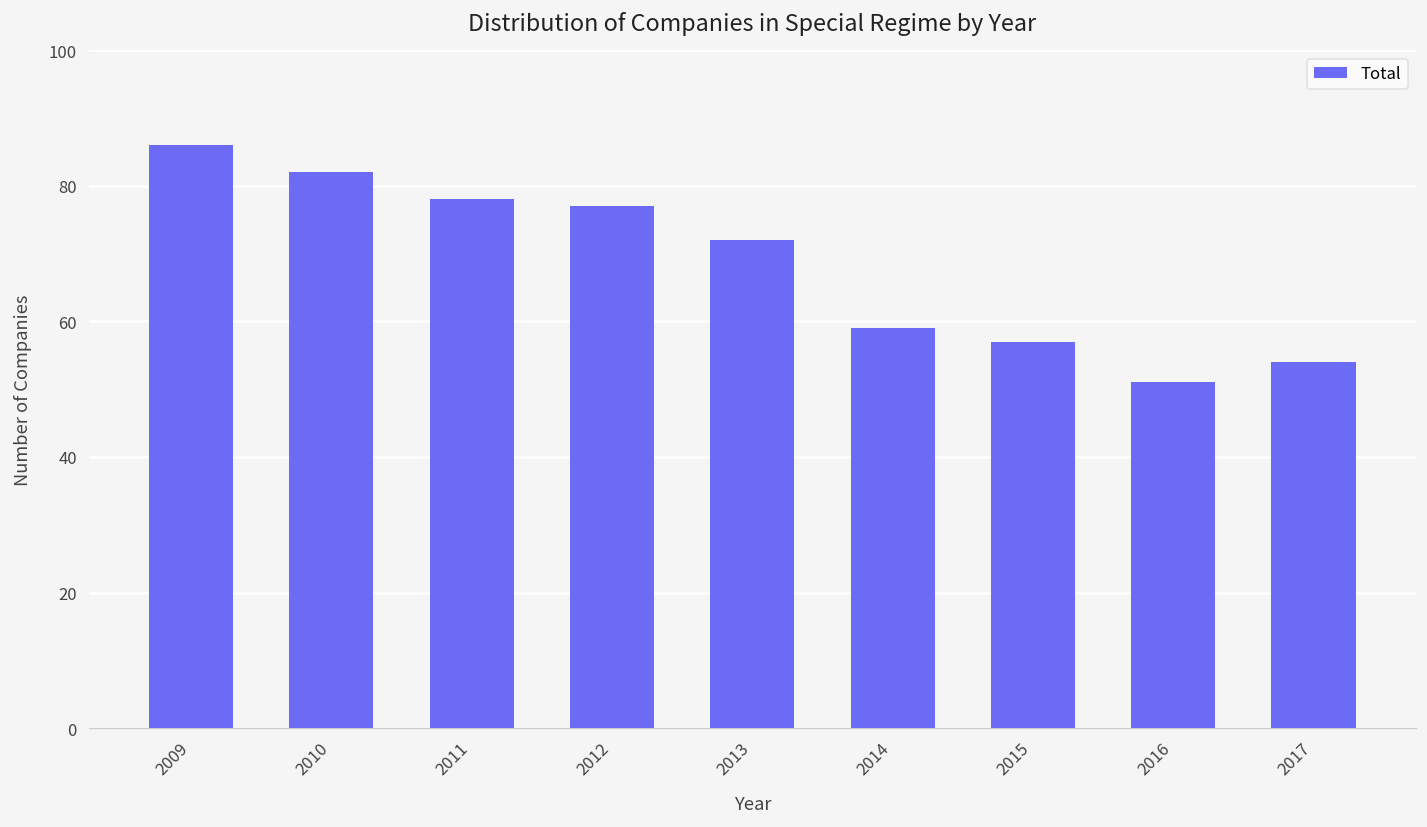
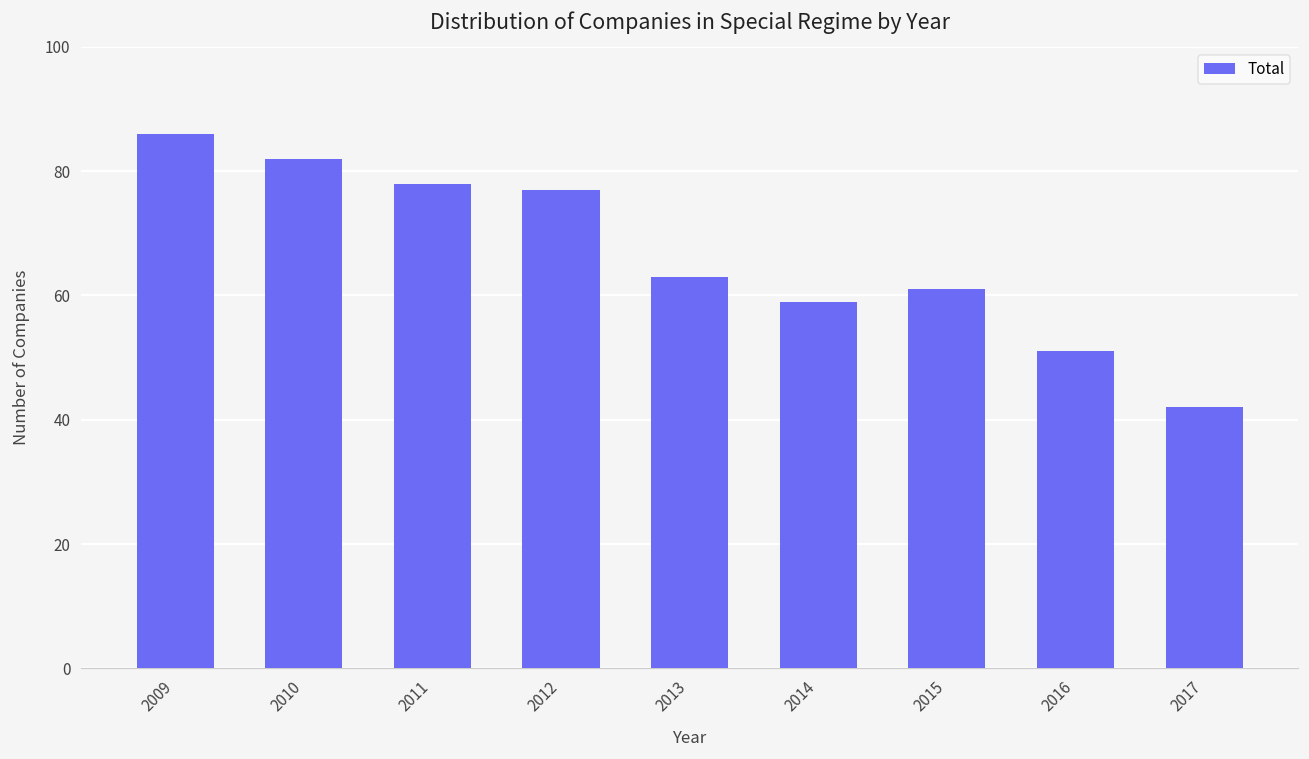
2013: 72 -> 63
2015: 57 -> 61
2017: 54 -> 42
